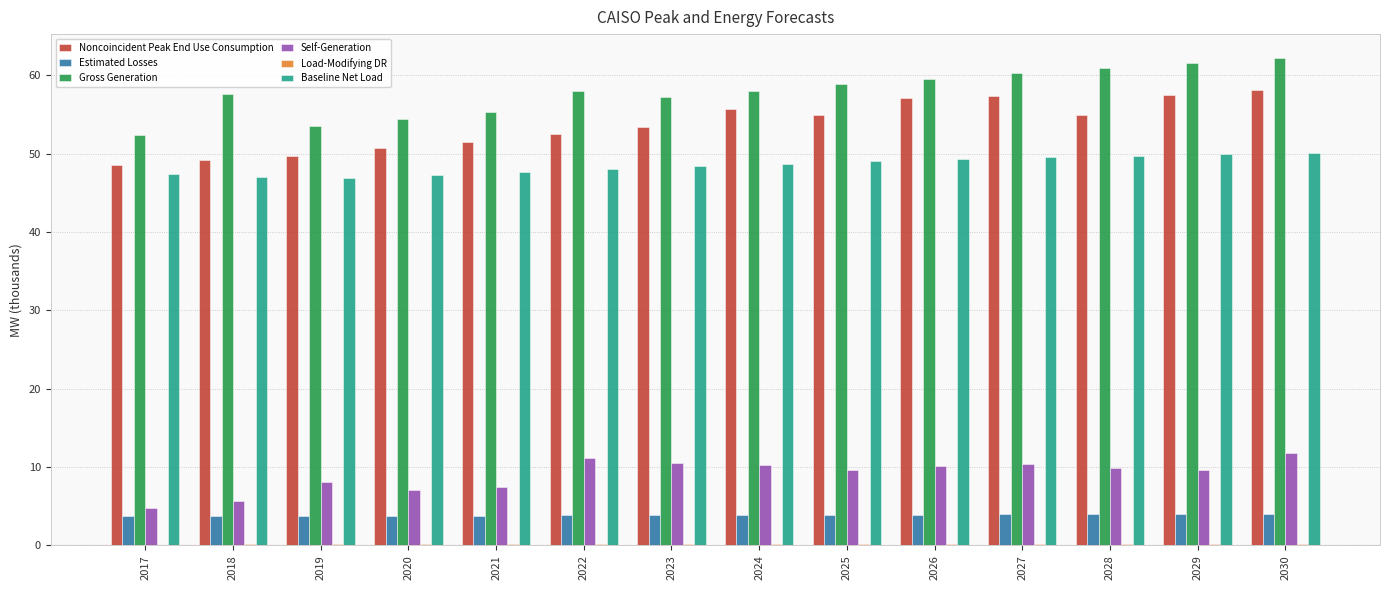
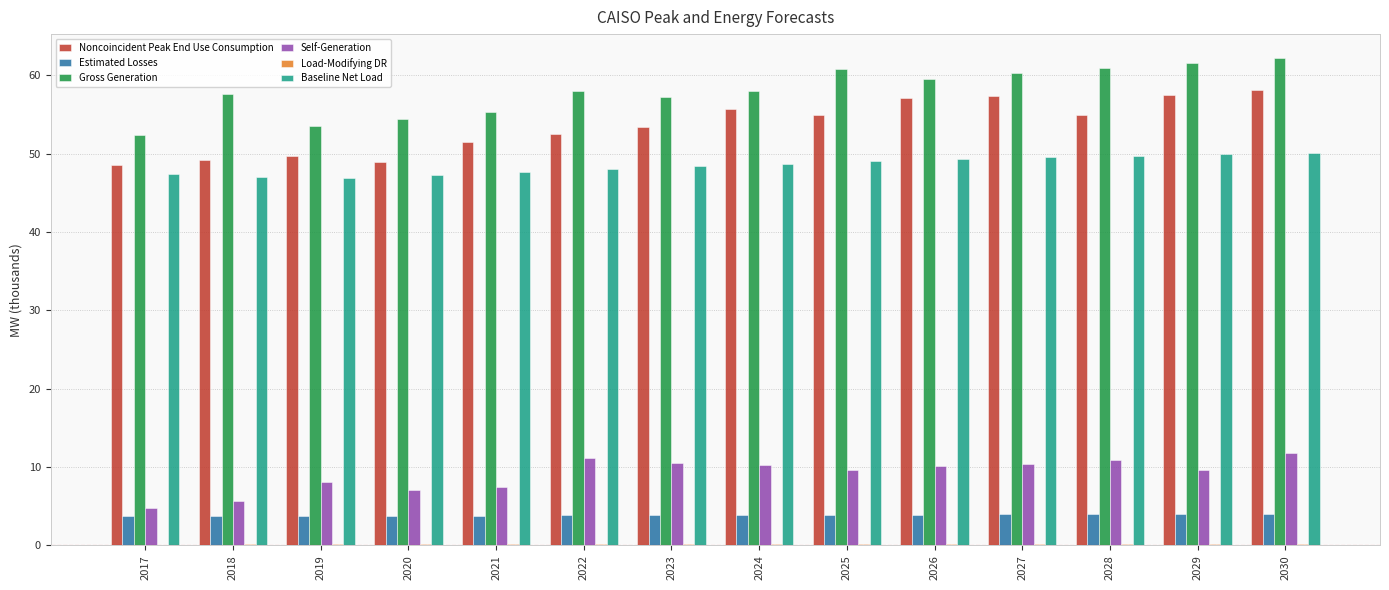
Noncoincident Peak End Use Consumption, 2020: 51 -> 49
Gross Generation, 2025: 59 -> 61
Self-Generation, 2028: 10 -> 11
